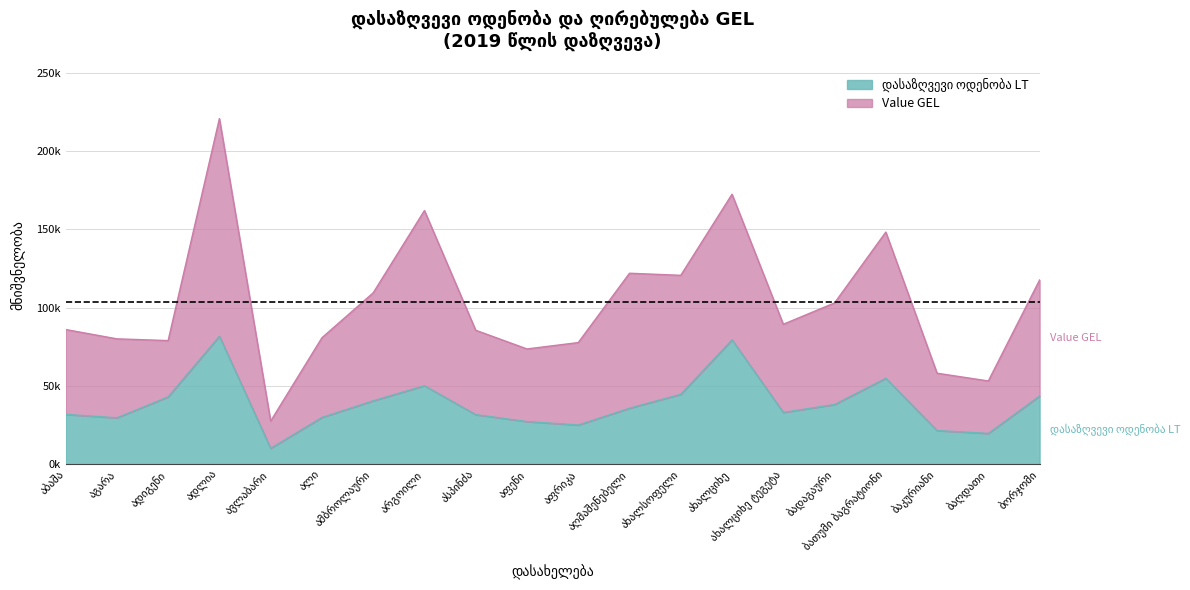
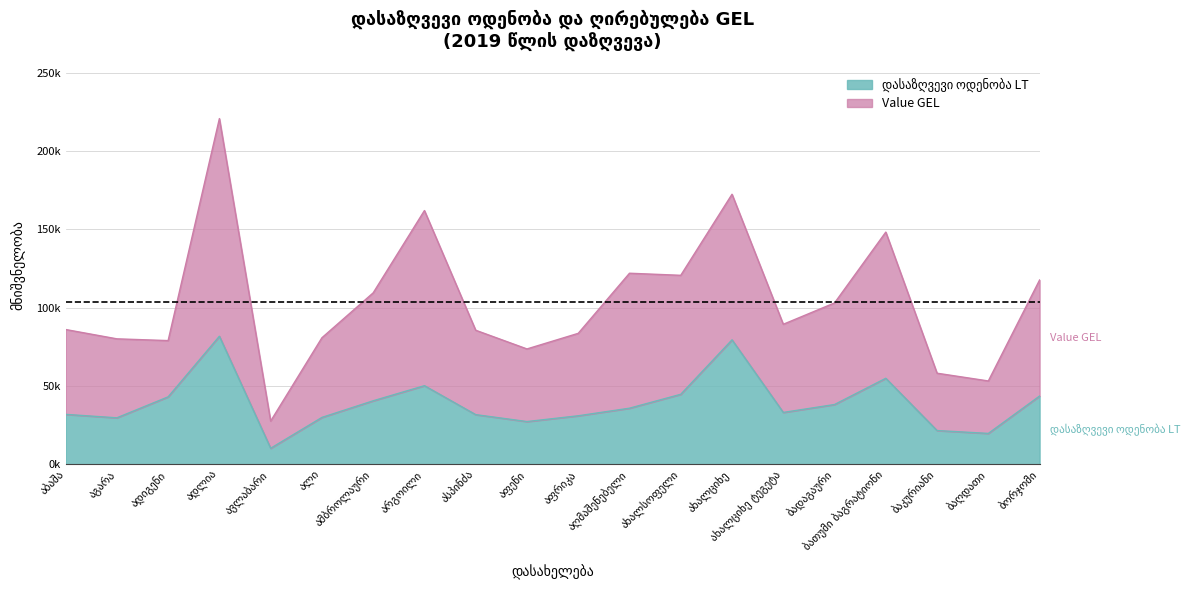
დასაზღვევი ოდენობა LT, აფრიკა: 25000 -> 31000
